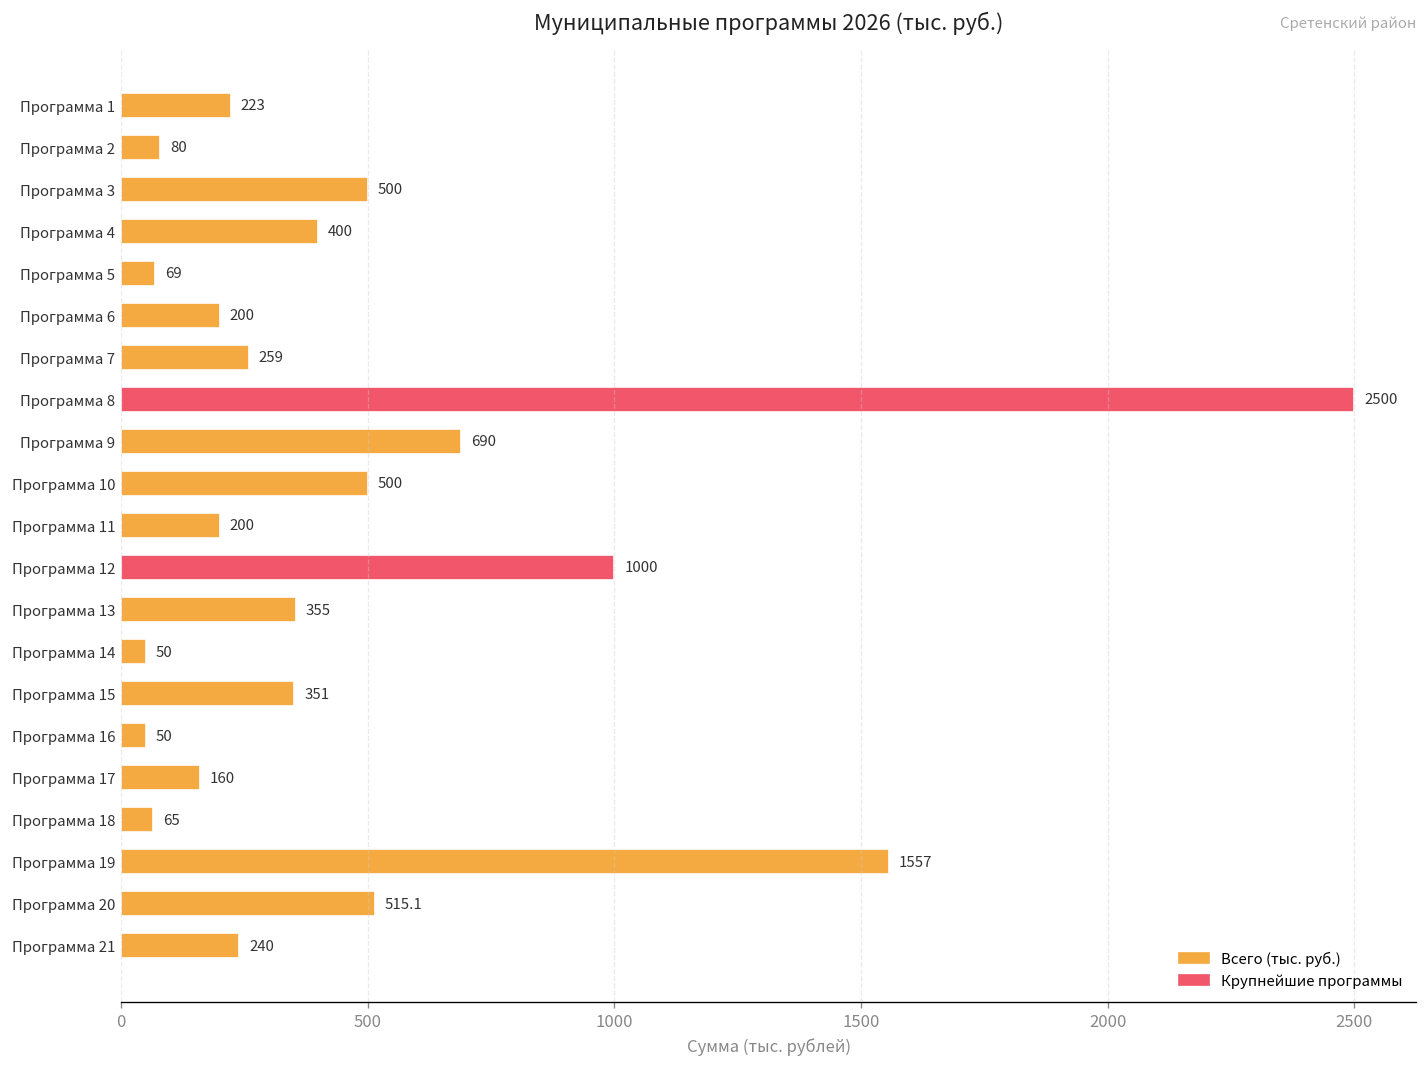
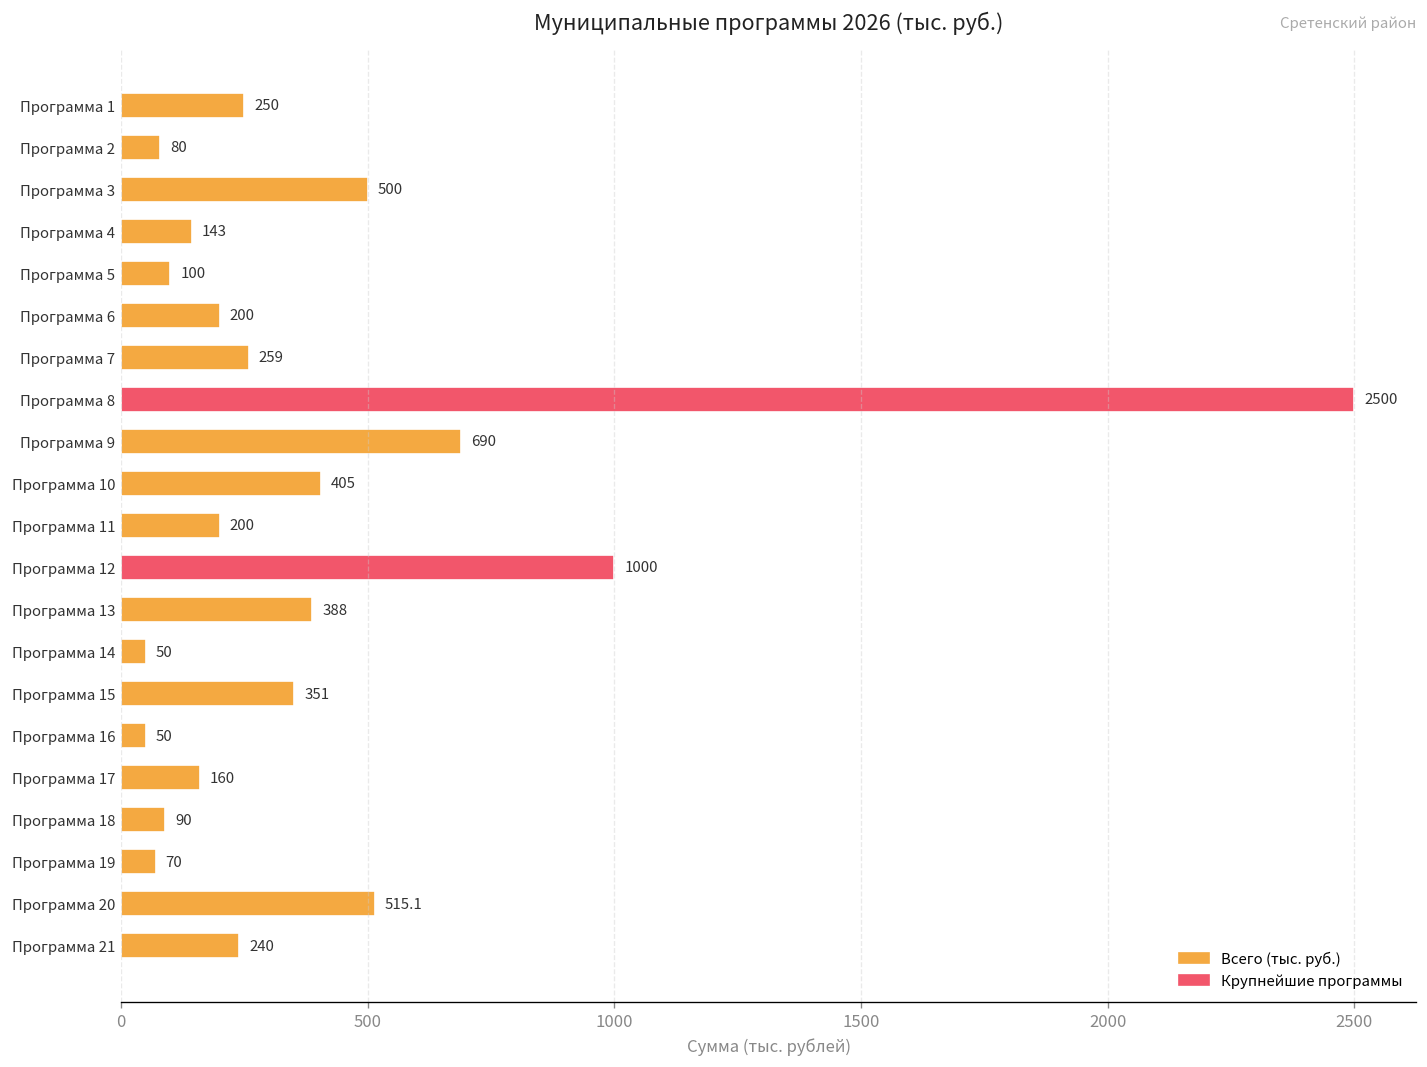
Программа 1: 223 -> 250
Программа 4: 400 -> 143
Программа 5: 69 -> 100
Программа 10: 500 -> 405
Программа 13: 355 -> 388
Программа 18: 65 -> 90
Программа 19: 1557 -> 70
